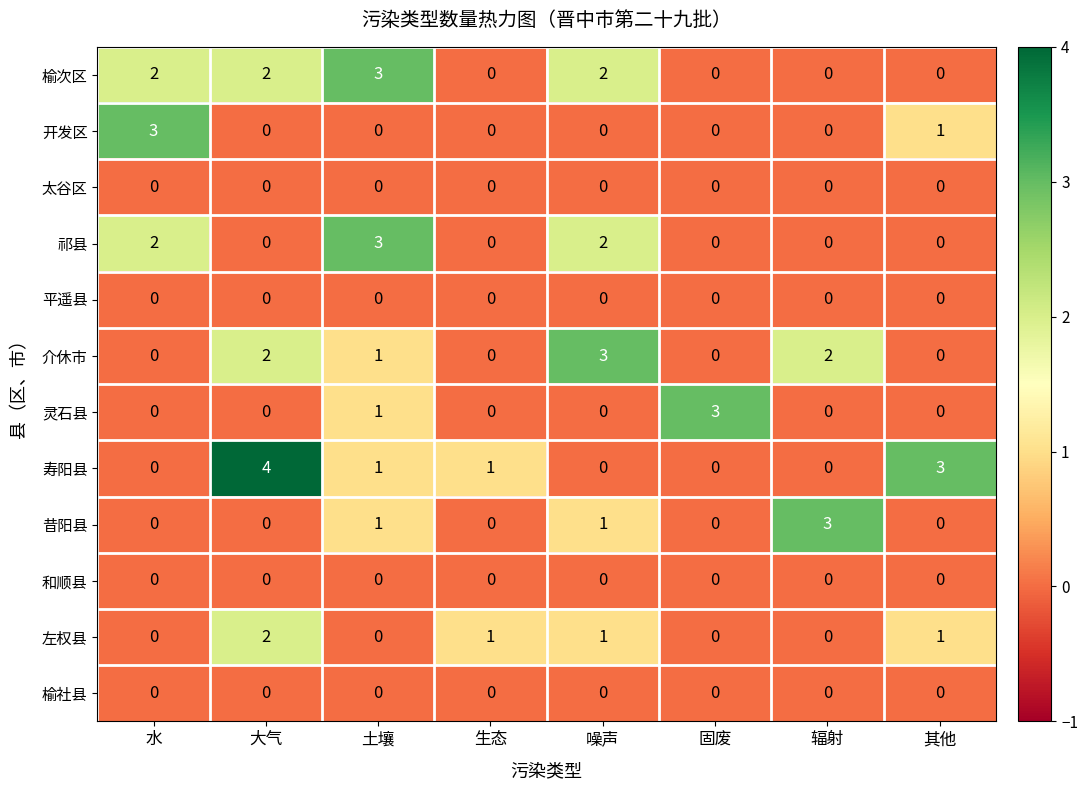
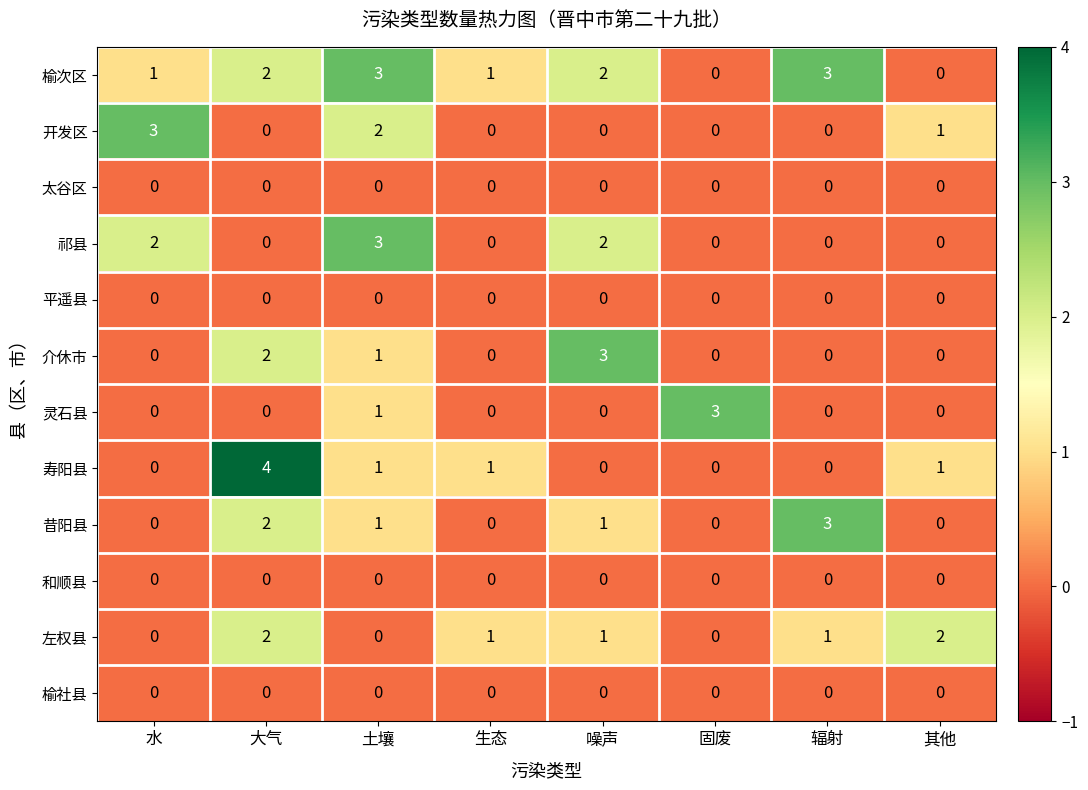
榆次区, 水: 2 -> 1
榆次区, 生态: 0 -> 1
榆次区, 辐射: 0 -> 3
开发区, 土壤: 0 -> 2
介休市, 辐射: 2 -> 0
寿阳县, 其他: 3 -> 1
昔阳县, 大气: 0 -> 2
左权县, 辐射: 0 -> 1
左权县, 其他: 1 -> 2
